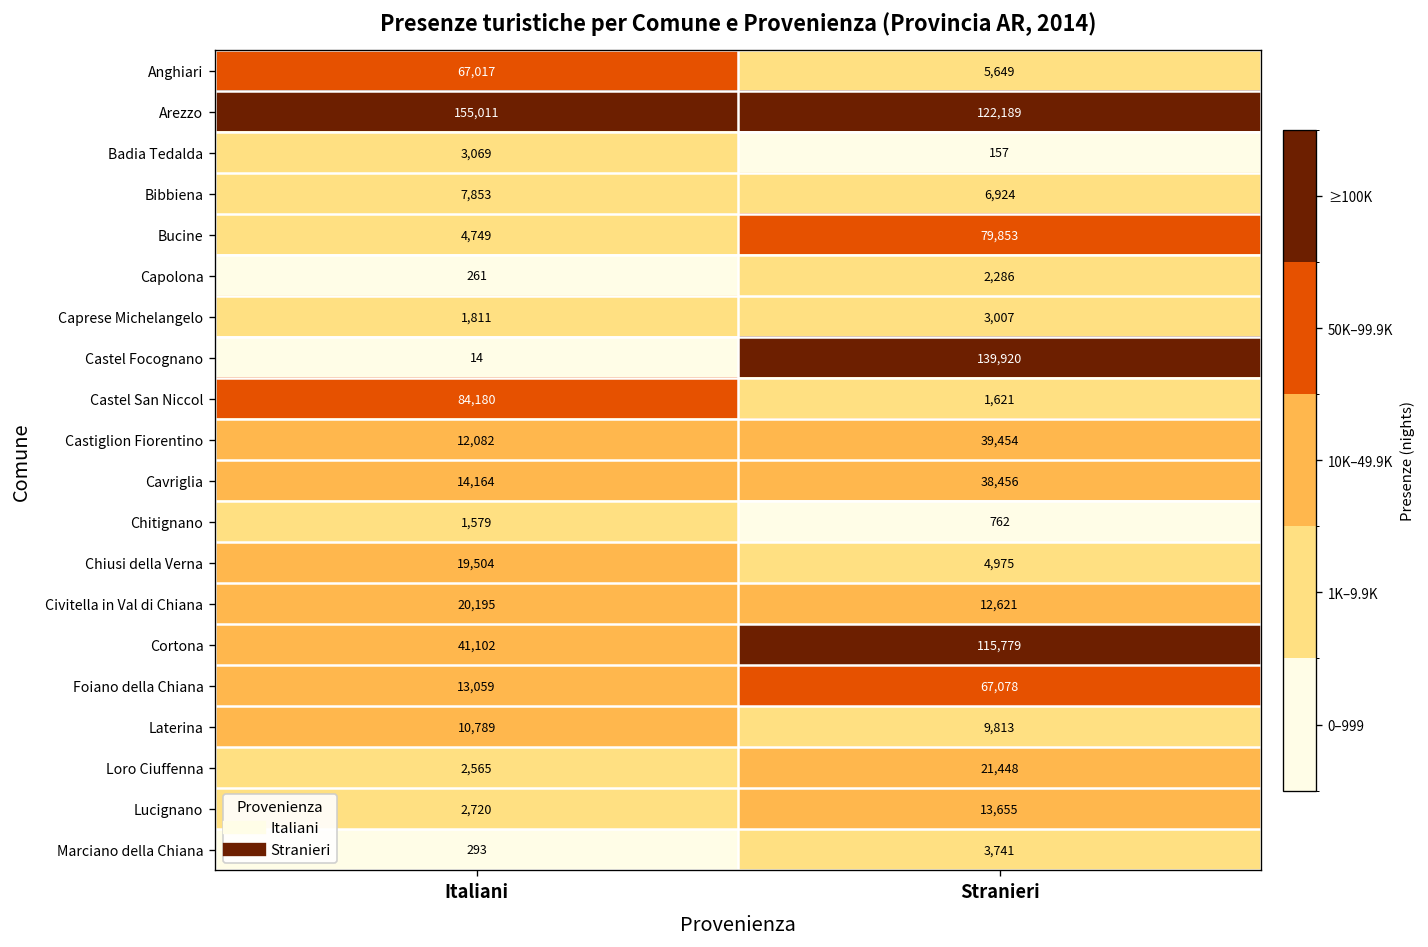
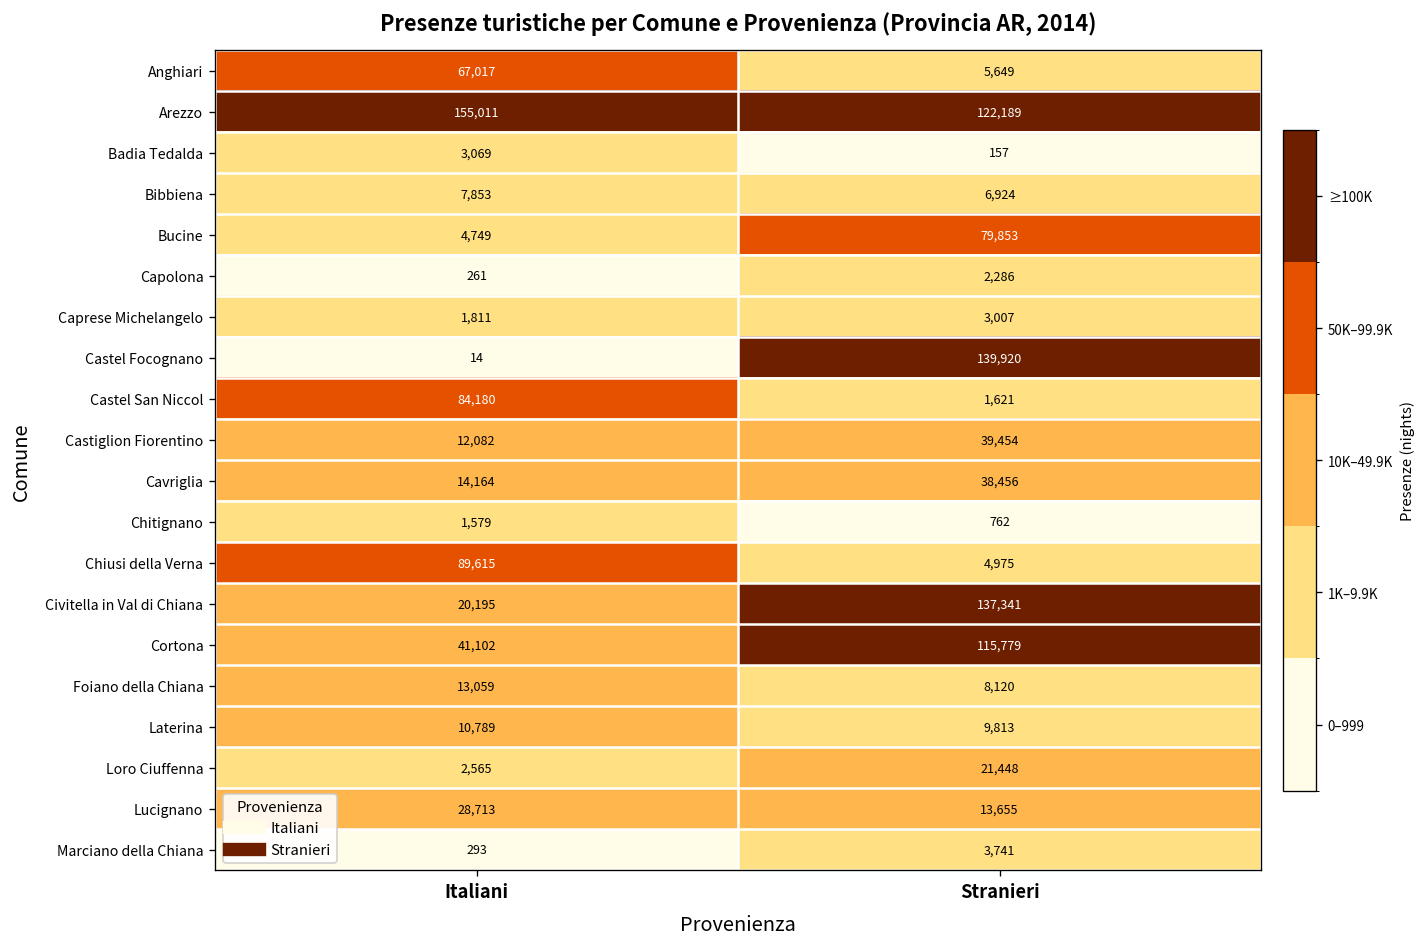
Chiusi della Verna, Italiani: 19,504 -> 89,615
Civitella in Val di Chiana, Stranieri: 12,621 -> 137,341
Foiano della Chiana, Stranieri: 67,078 -> 8,120
Lucignano, Italiani: 2,720 -> 28,713
